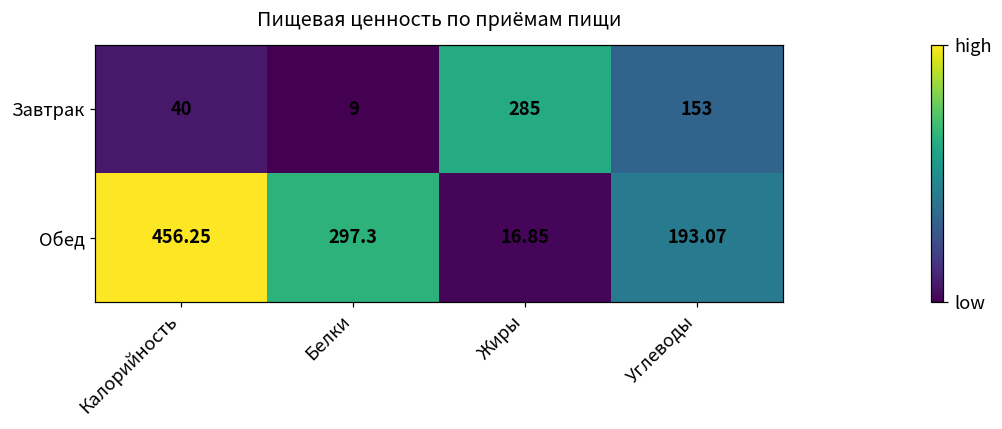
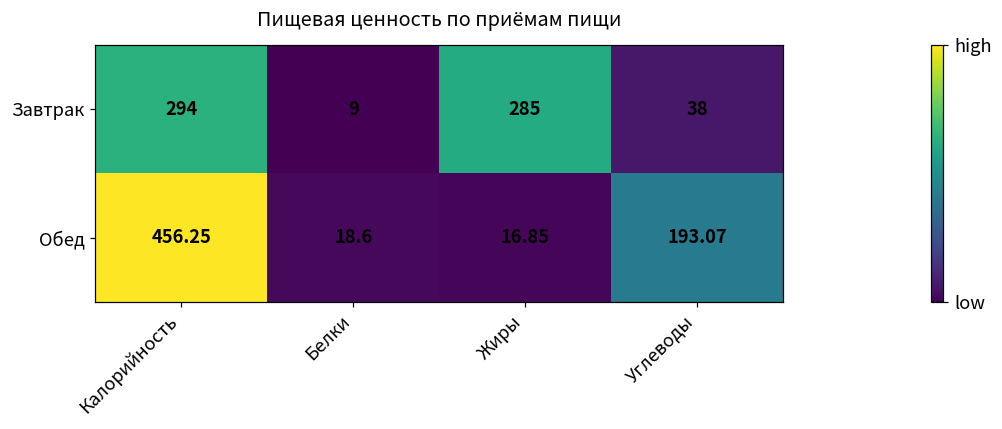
Завтрак, Калорийность: 40 -> 294
Завтрак, Углеводы: 153 -> 38
Обед, Белки: 297.3 -> 18.6
